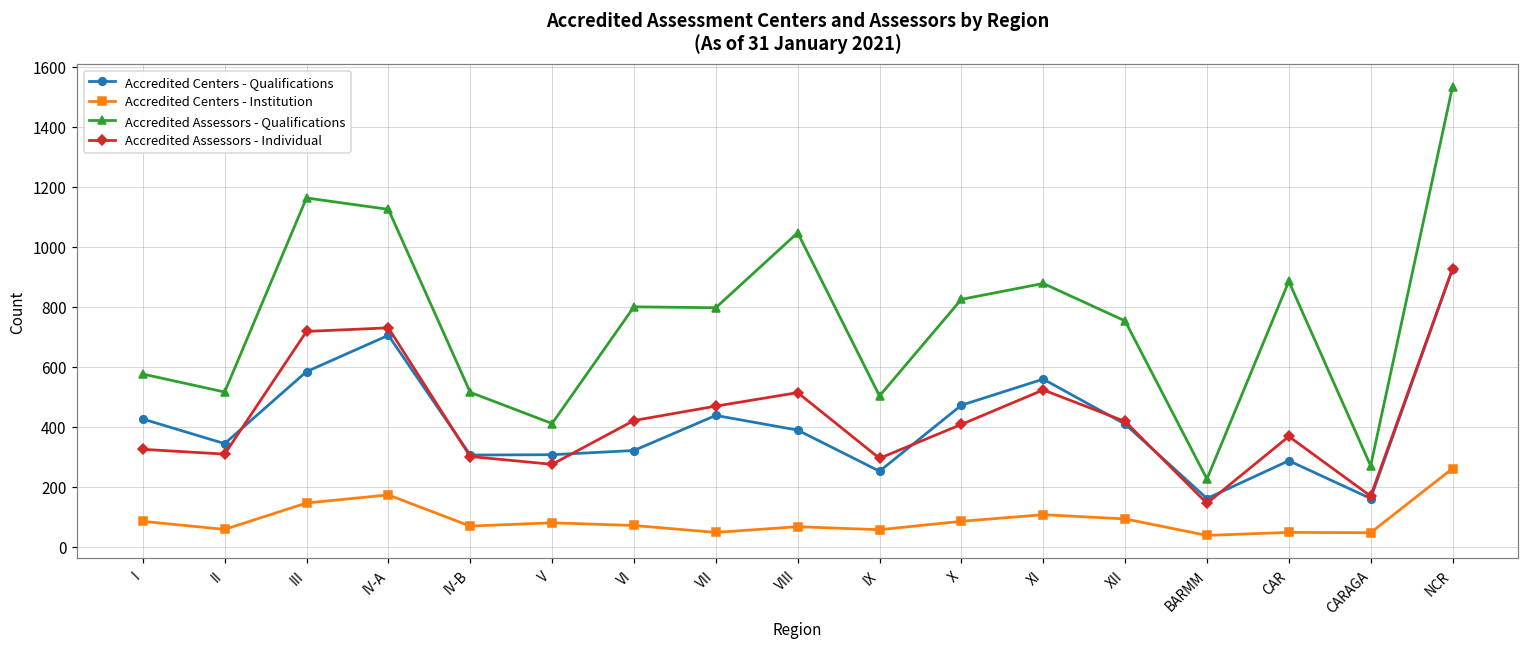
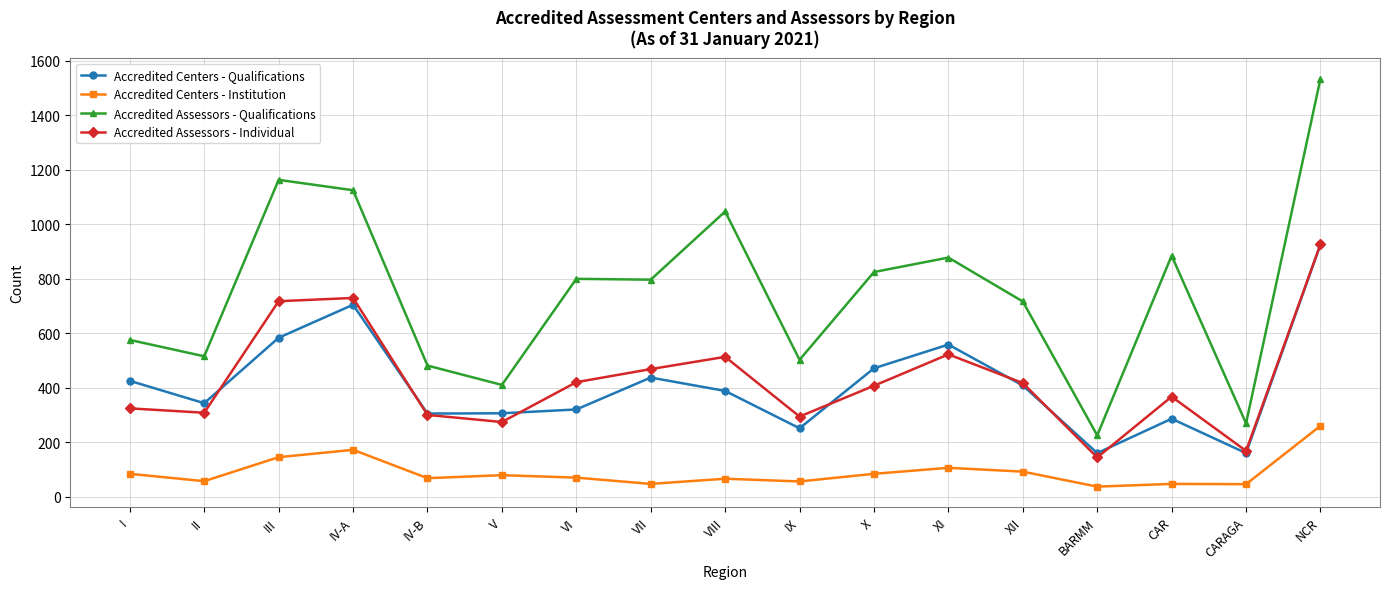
Accredited Assessors - Qualifications, IV-B: 520 -> 480
Accredited Assessors - Qualifications, XII: 750 -> 720
